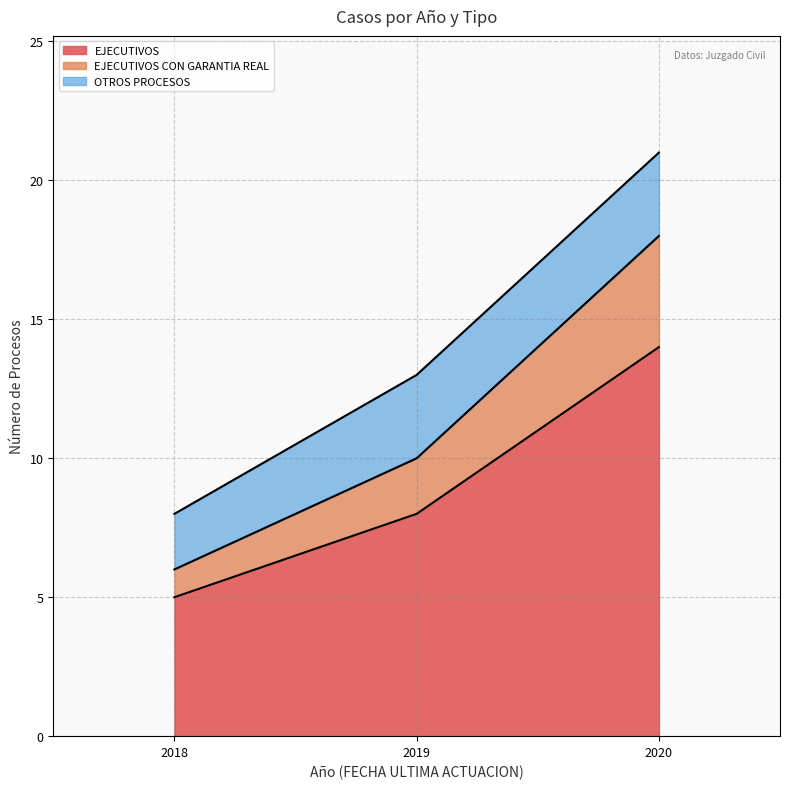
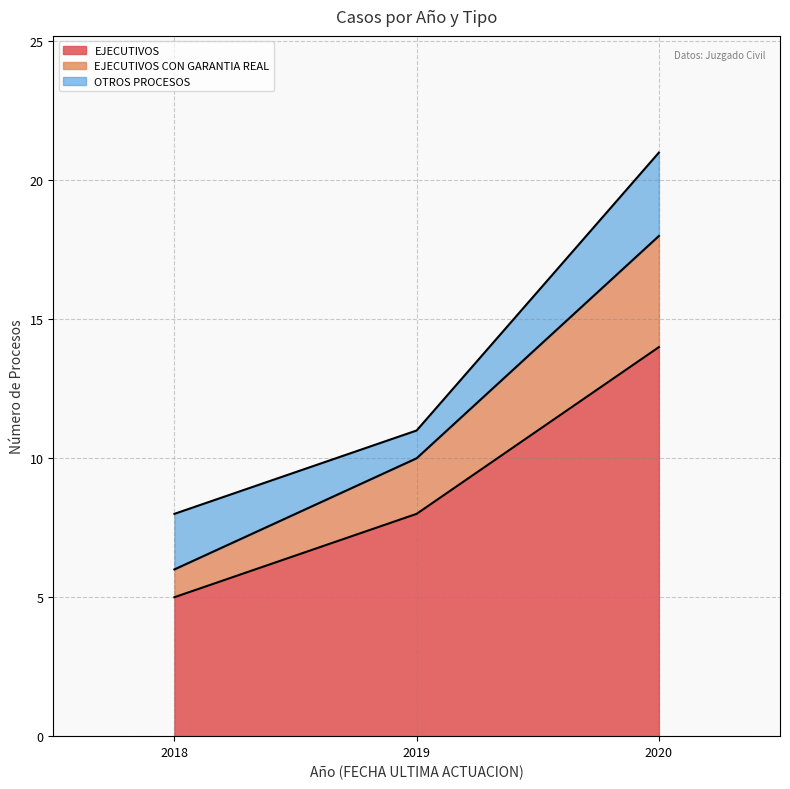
OTROS PROCESOS, 2019: 3 -> 1
